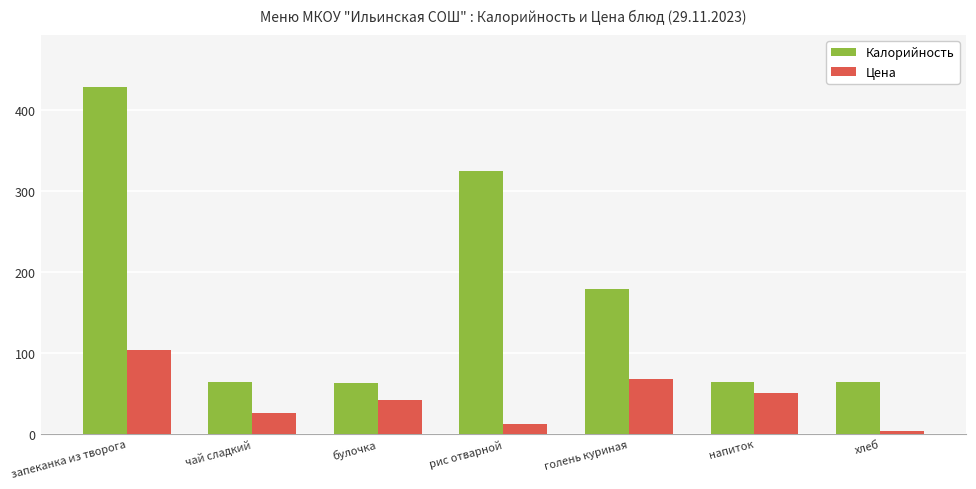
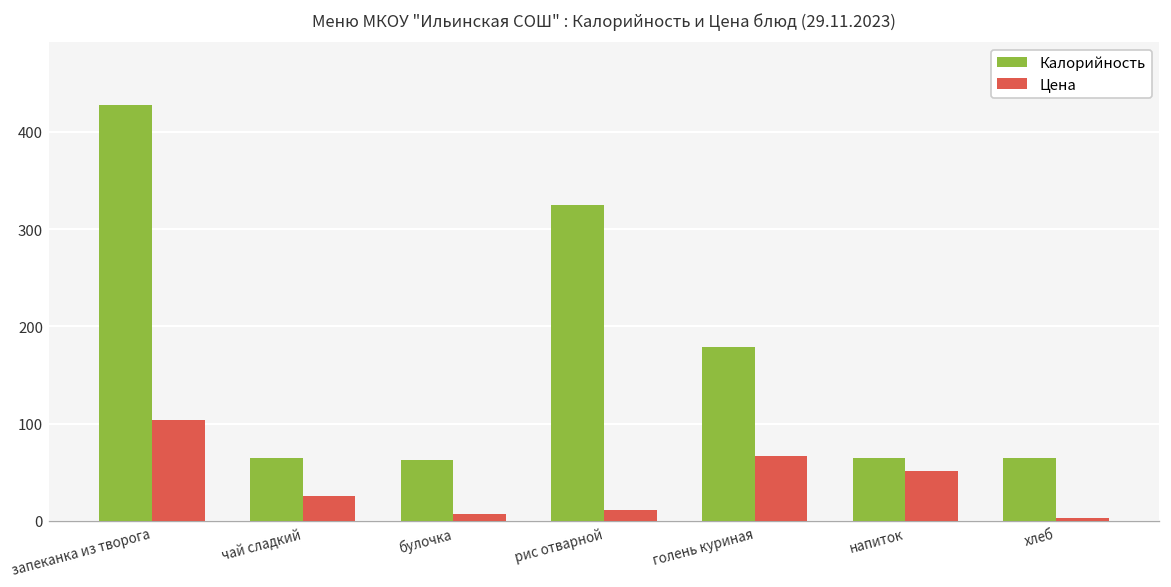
Цена, булочка: 40 -> 10
